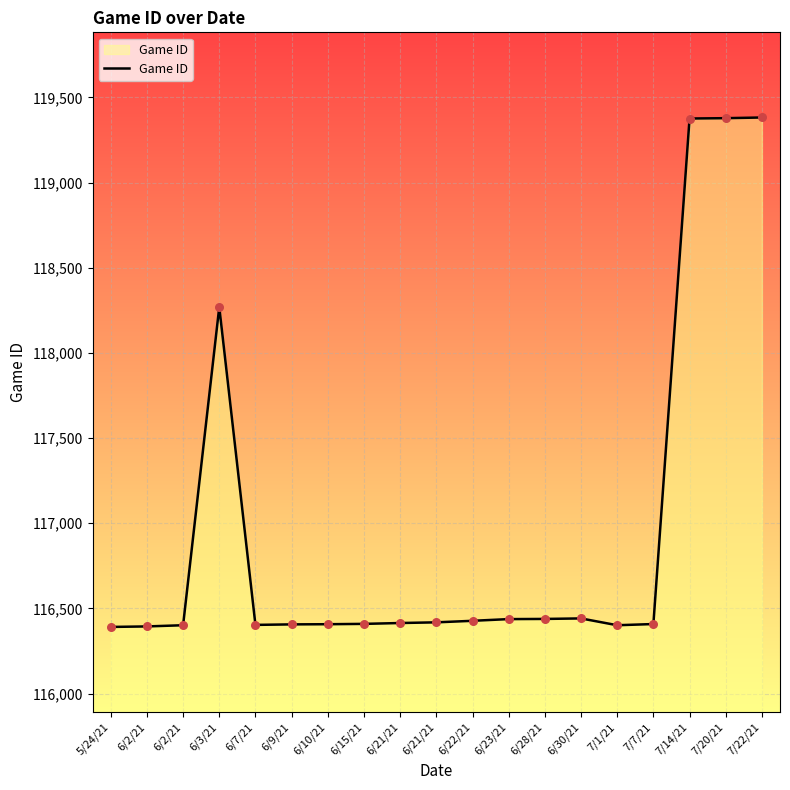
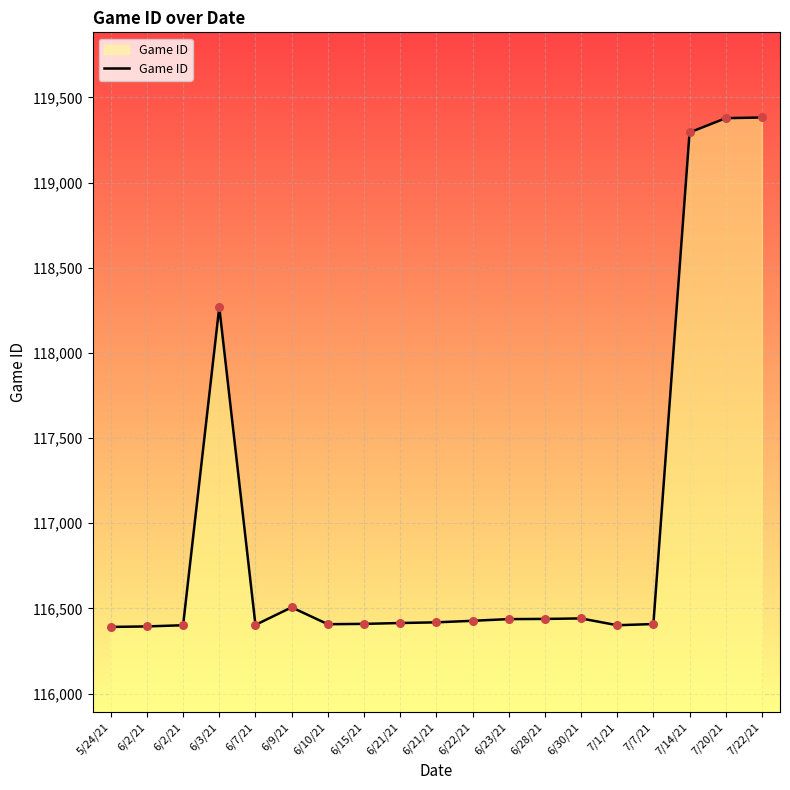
6/9/21: 116,410 -> 116,510
7/14/21: 119,380 -> 119,290
